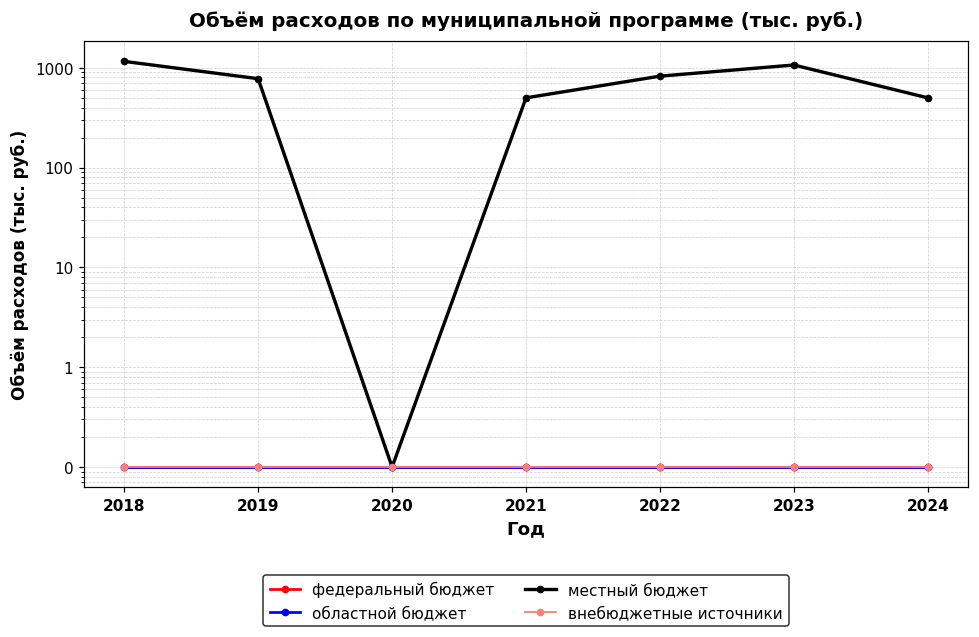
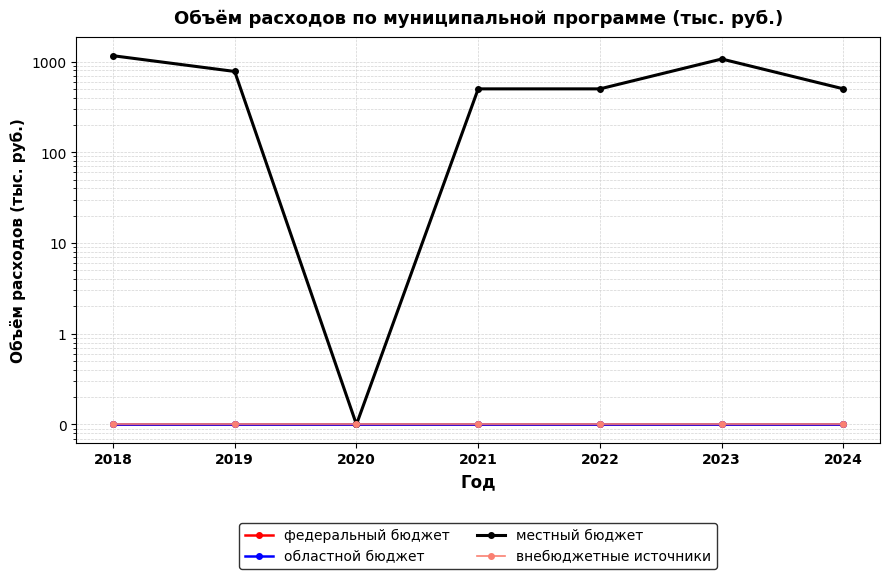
местный бюджет, 2022: 800 -> 500
